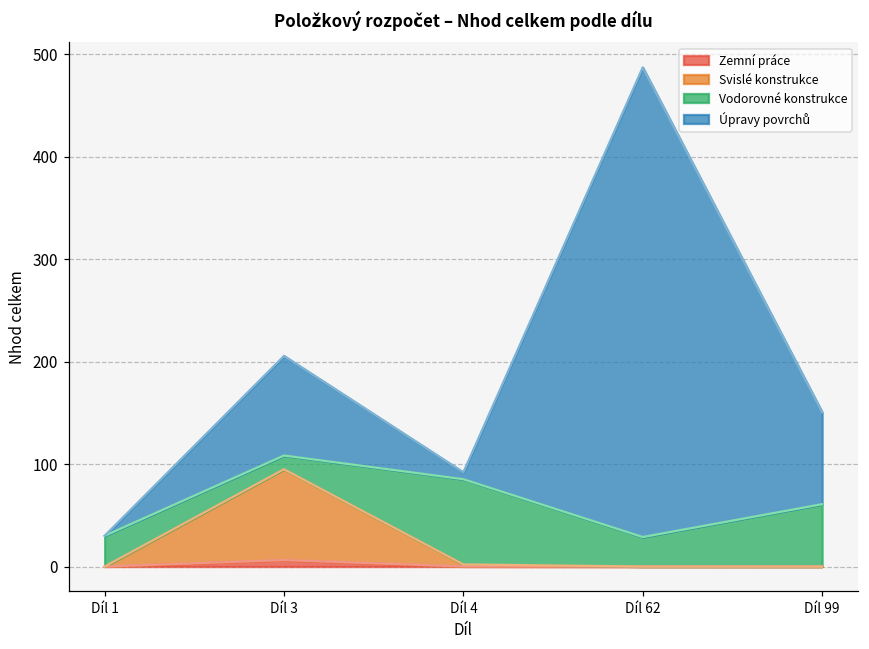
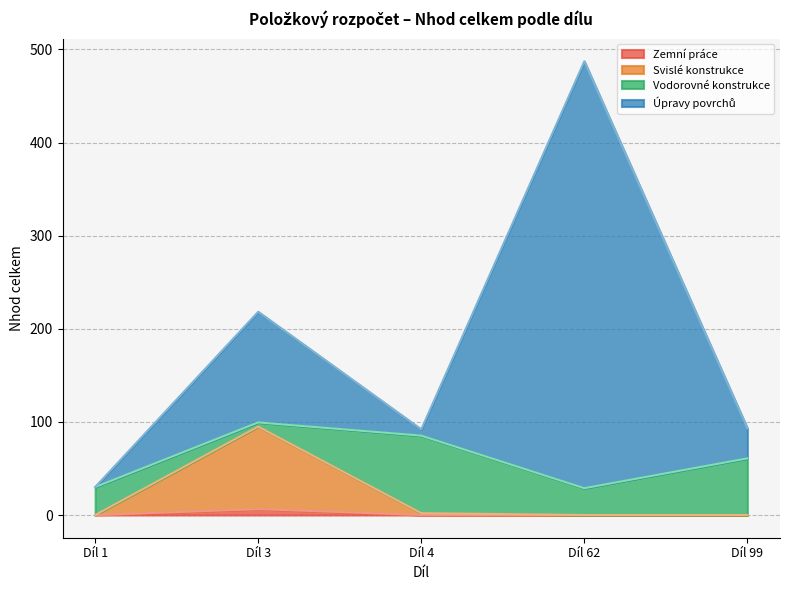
Vodorovné konstrukce, Díl 3: 10 -> 0
Úpravy povrchů, Díl 3: 100 -> 120
Úpravy povrchů, Díl 99: 90 -> 30
